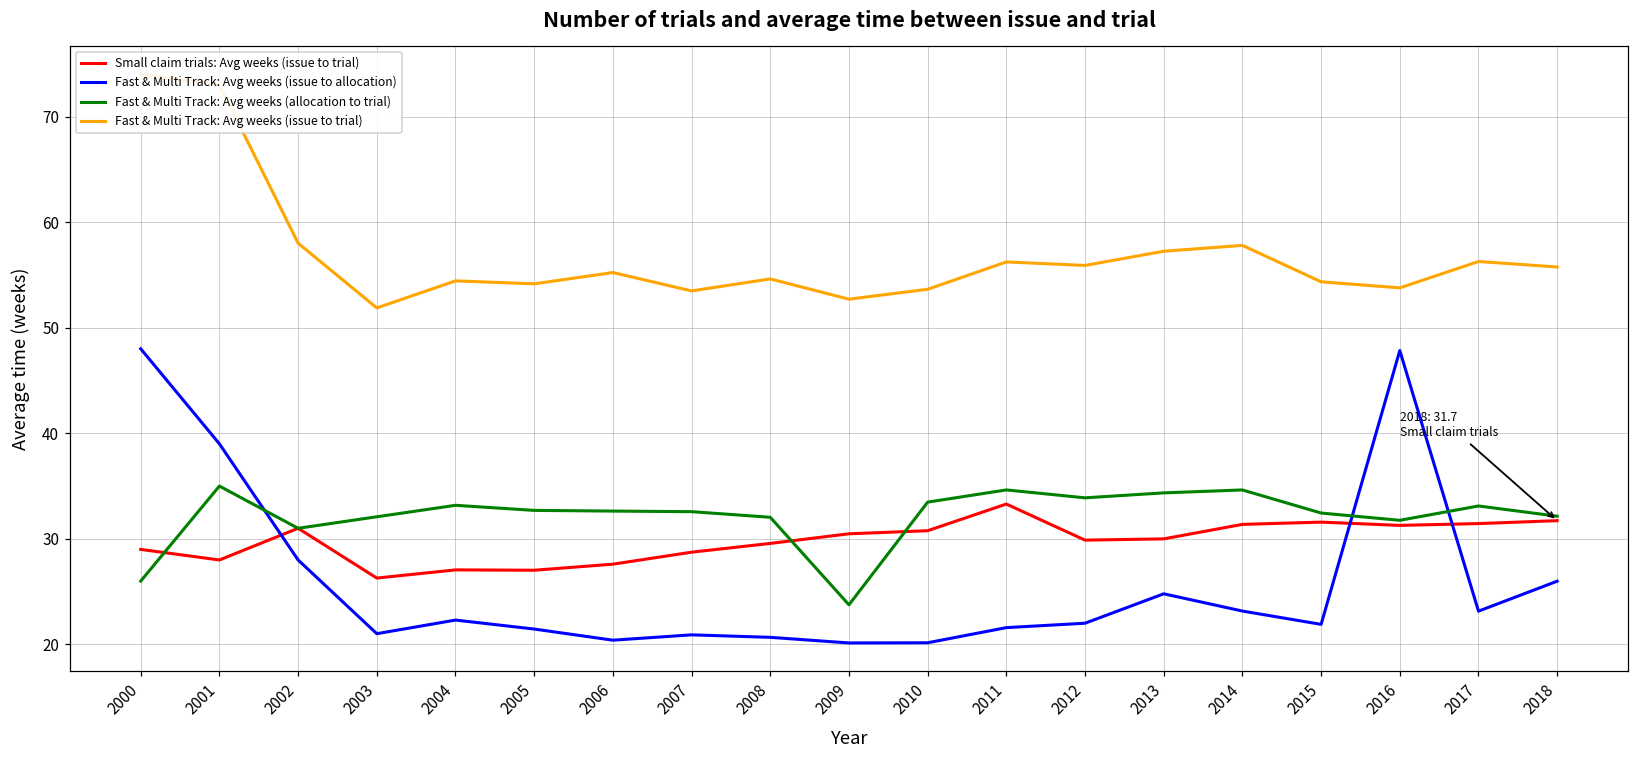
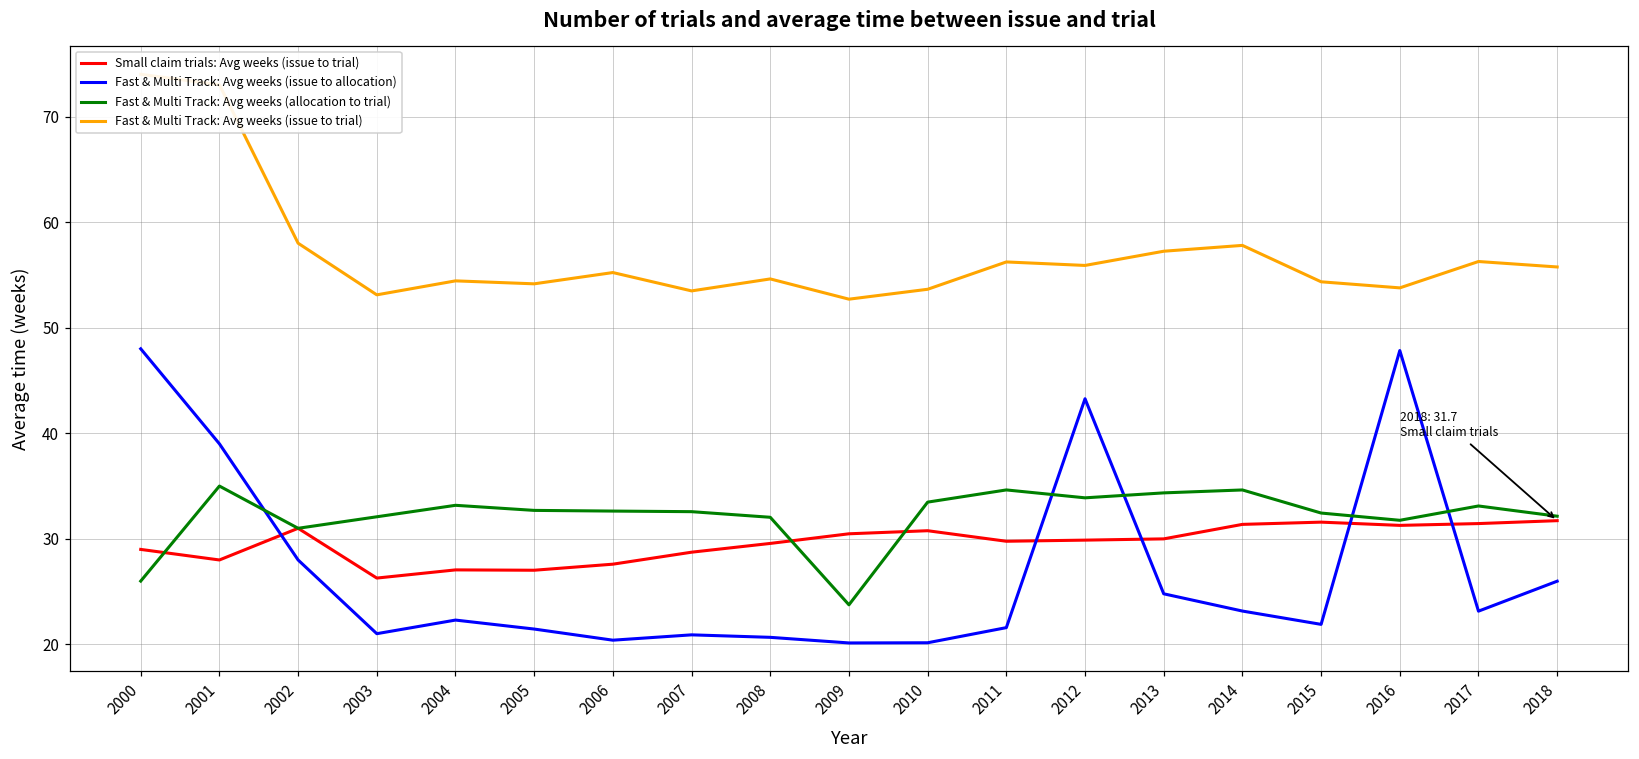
Fast & Multi Track: Avg weeks (issue to trial), 2003: 52 -> 53
Small claim trials: Avg weeks (issue to trial), 2011: 33 -> 30
Fast & Multi Track: Avg weeks (issue to allocation), 2012: 22 -> 43
